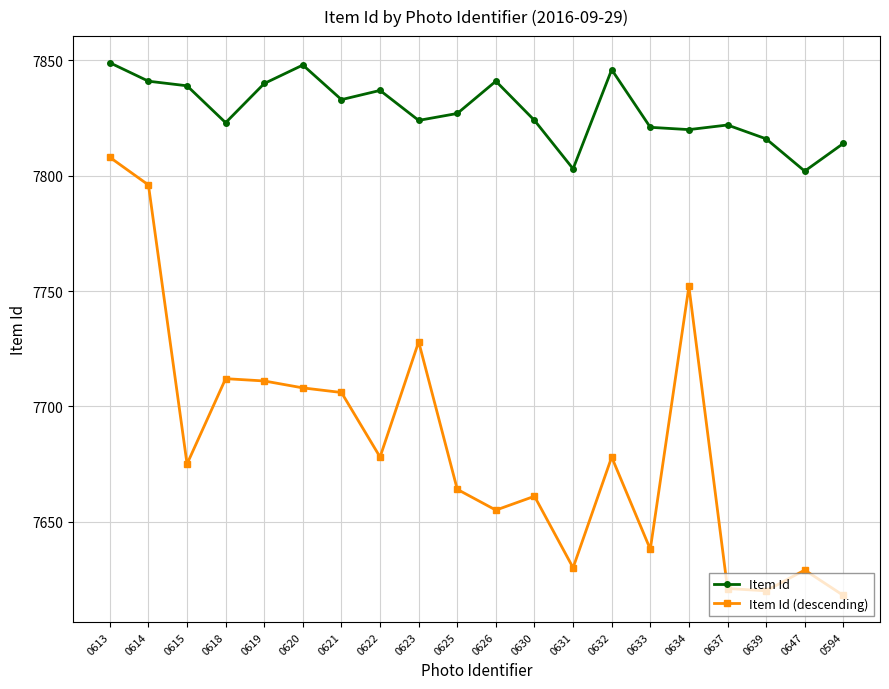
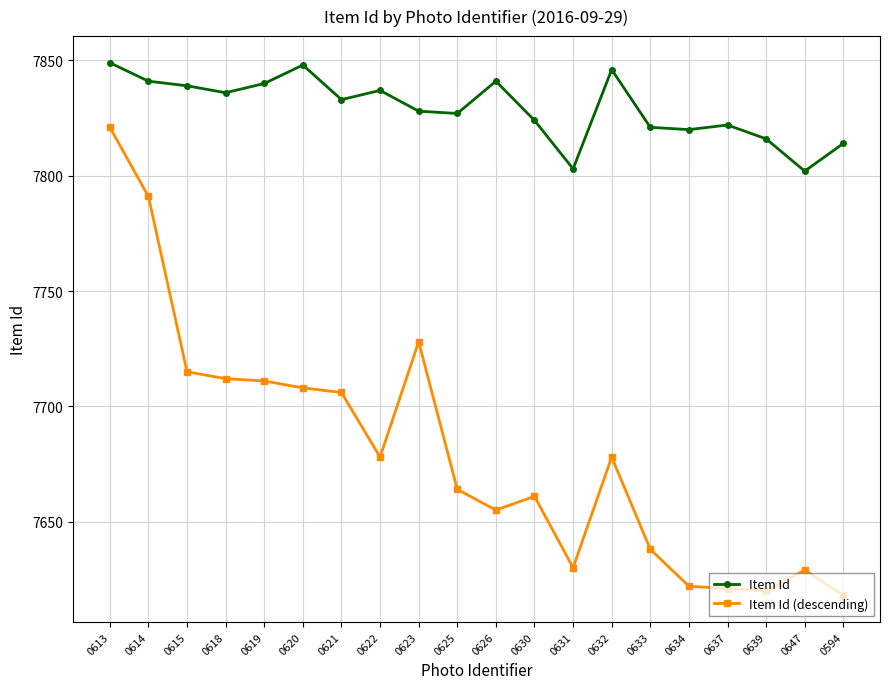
Item Id (descending), 0613: 7808 -> 7821
Item Id (descending), 0614: 7796 -> 7791
Item Id (descending), 0615: 7675 -> 7715
Item Id, 0618: 7823 -> 7836
Item Id, 0623: 7824 -> 7828
Item Id (descending), 0634: 7752 -> 7622
